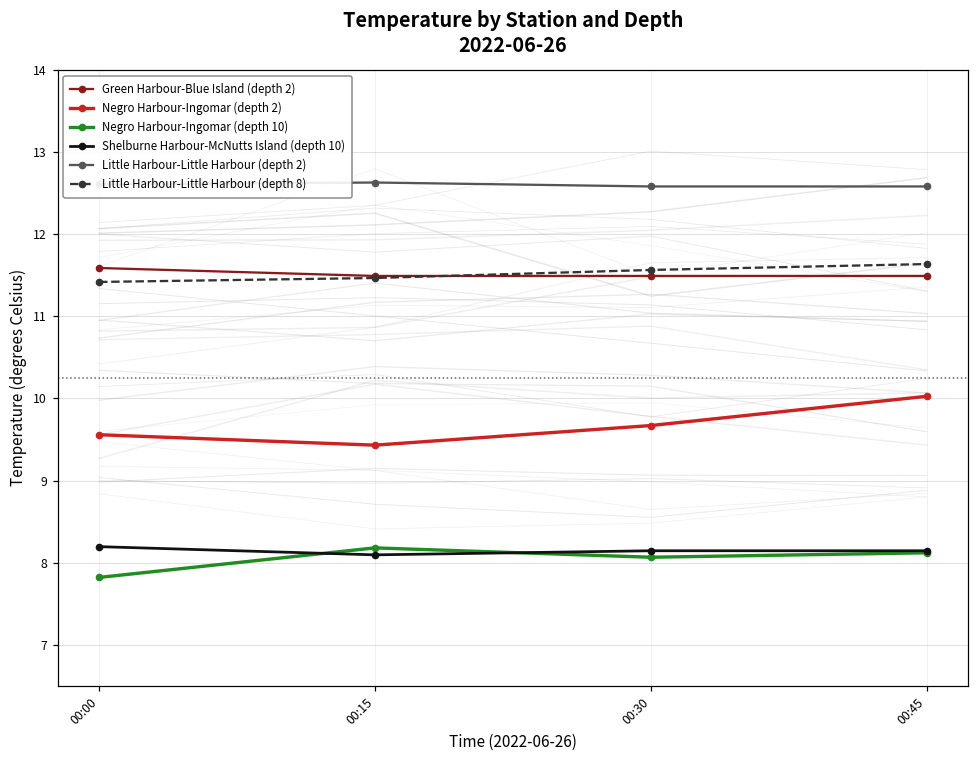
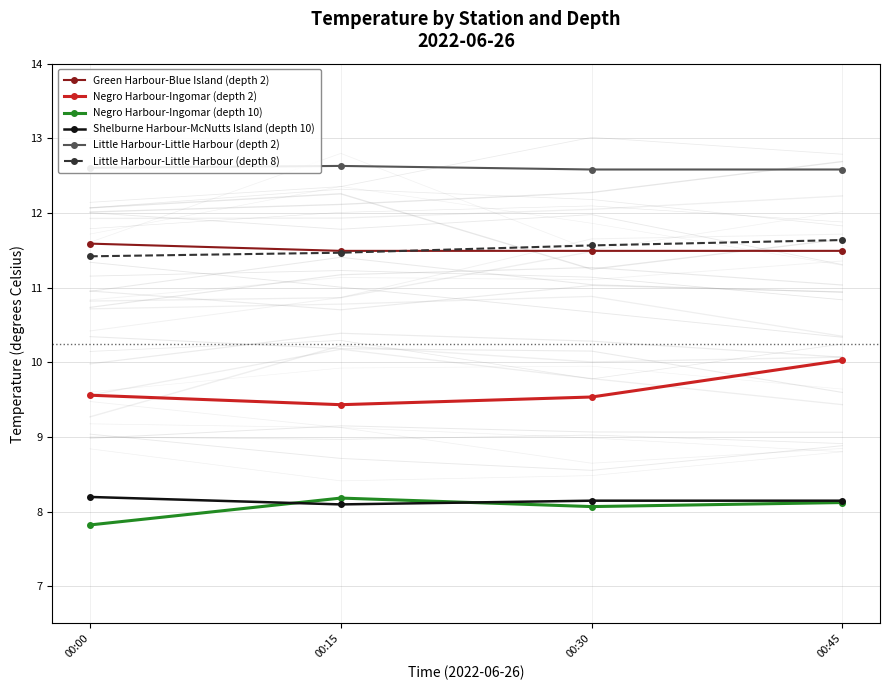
Negro Harbour-Ingomar (depth 2), 00:30: 9.7 -> 9.5
